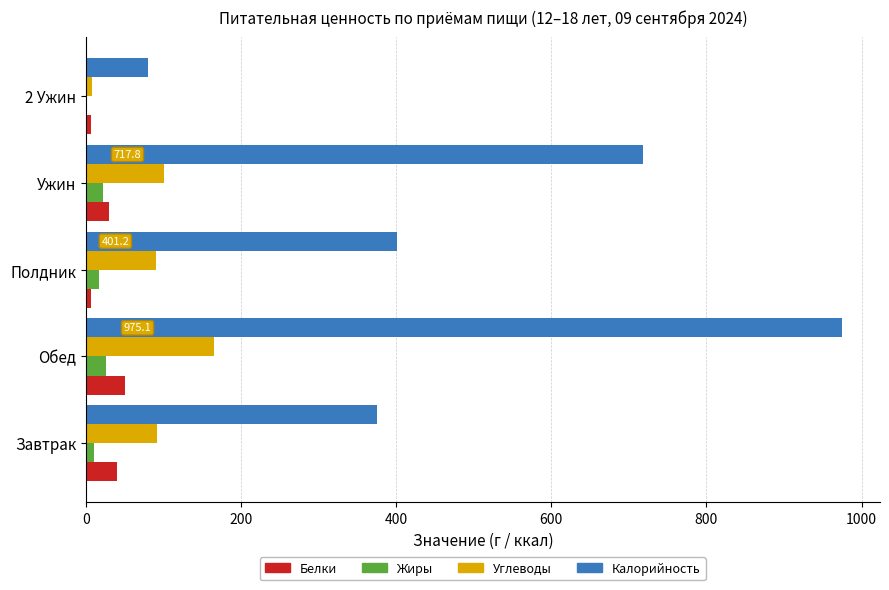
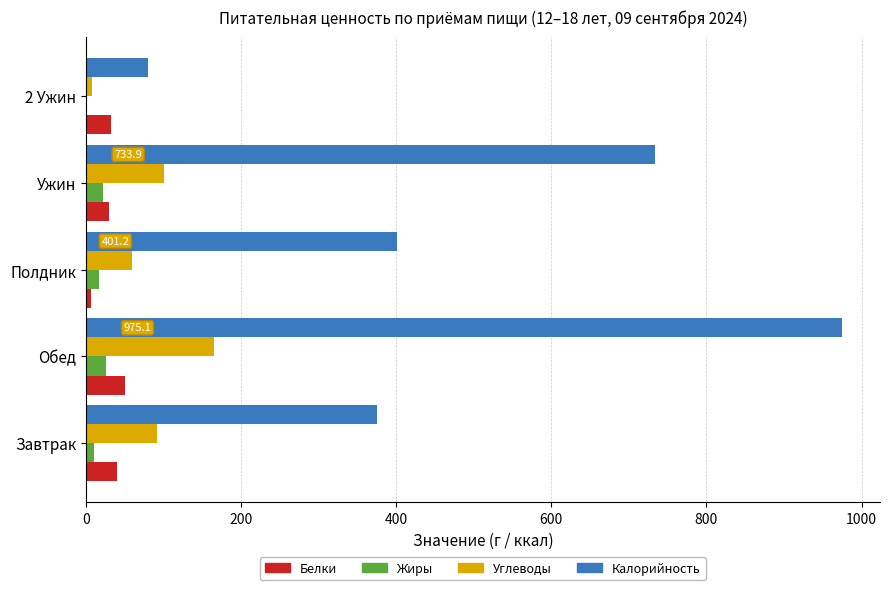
Белки, 2 Ужин: 10 -> 30
Калорийность, Ужин: 717.8 -> 733.9
Углеводы, Полдник: 90 -> 60
